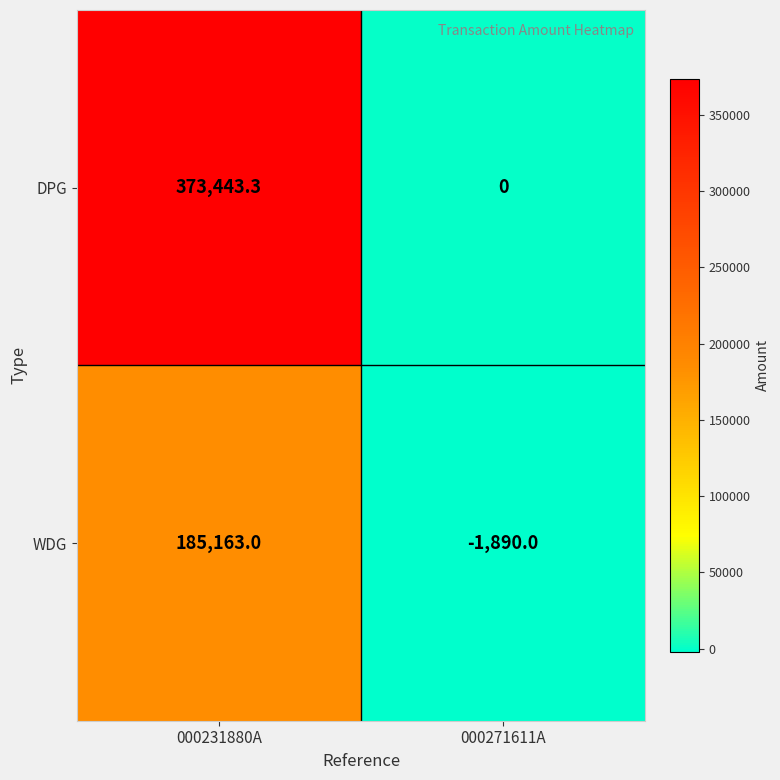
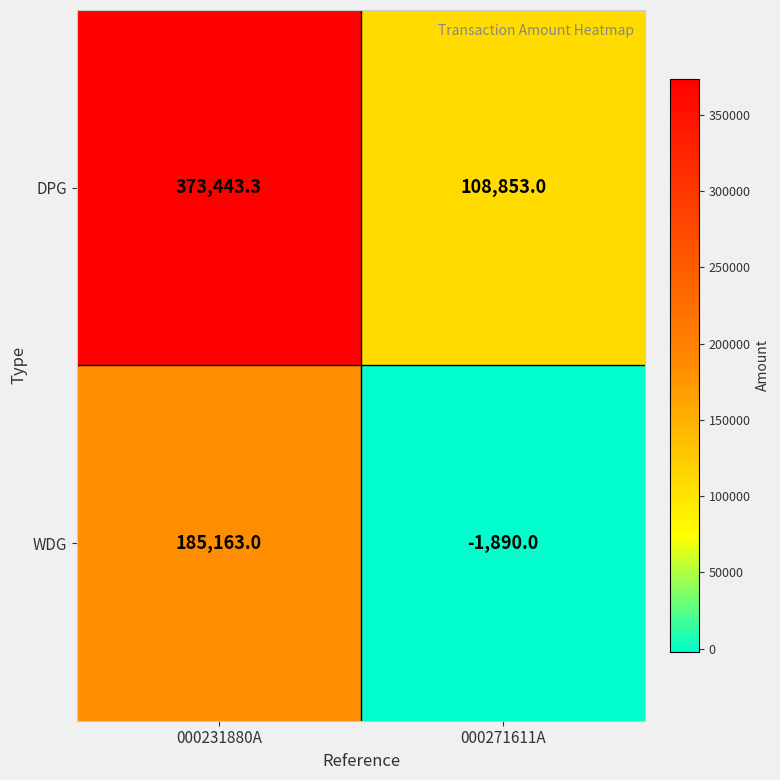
DPG, 000271611A: 0 -> 108,853.0
